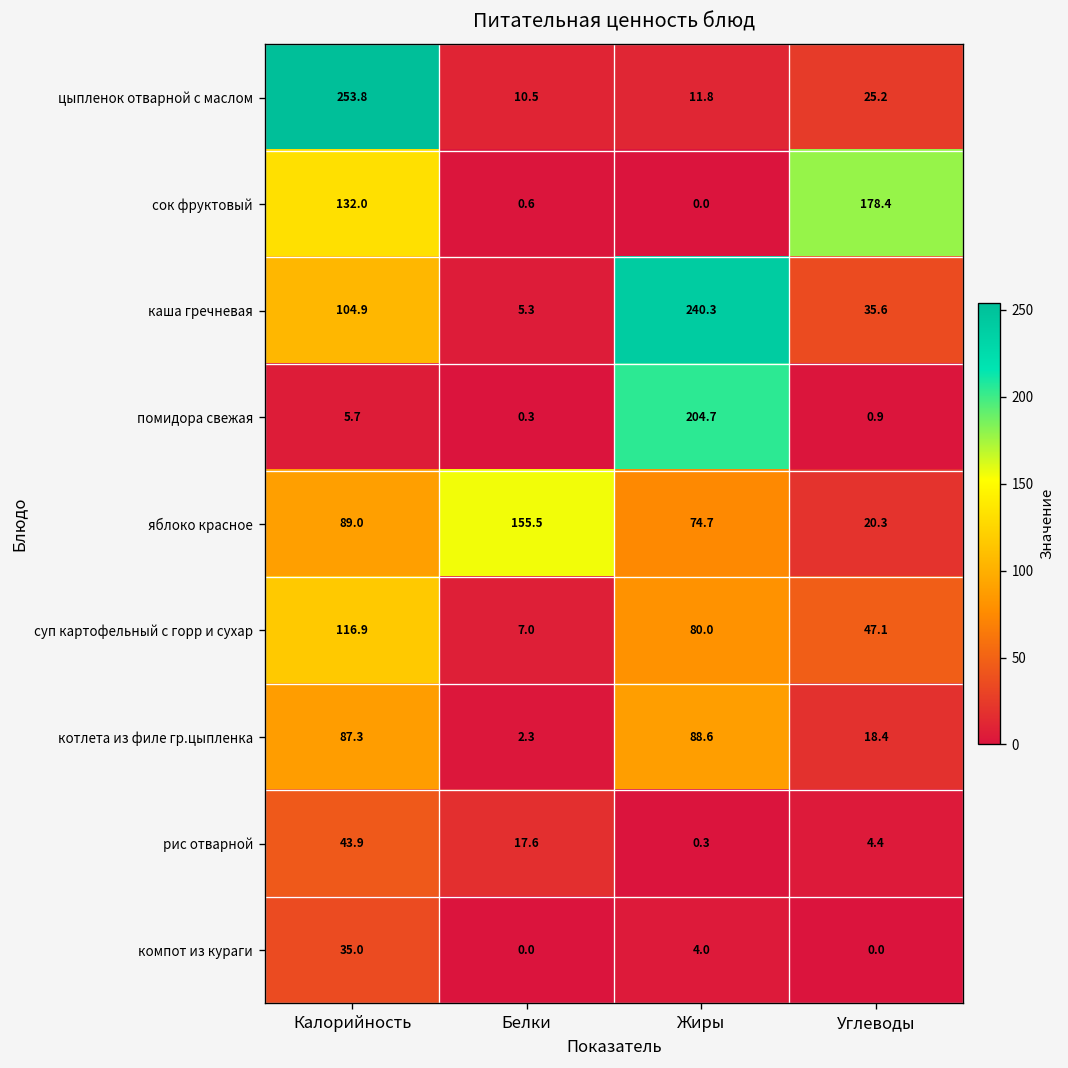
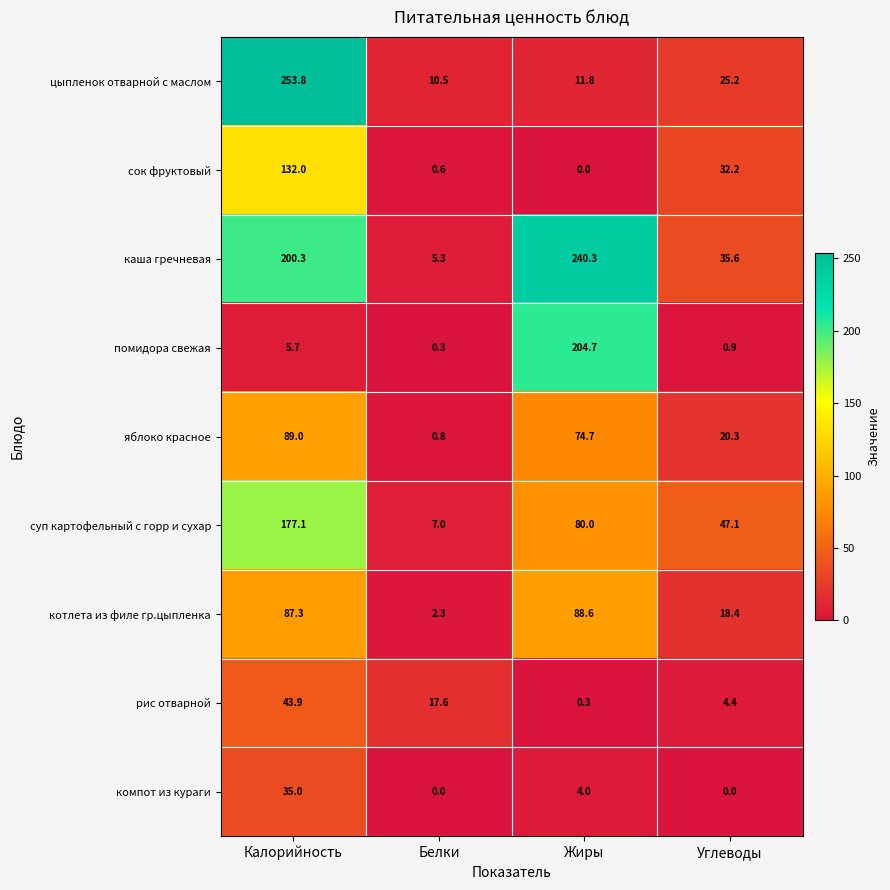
сок фруктовый, Углеводы: 178.4 -> 32.2
каша гречневая, Калорийность: 104.9 -> 200.3
яблоко красное, Белки: 155.5 -> 0.8
суп картофельный с горр и сухар, Калорийность: 116.9 -> 177.1
